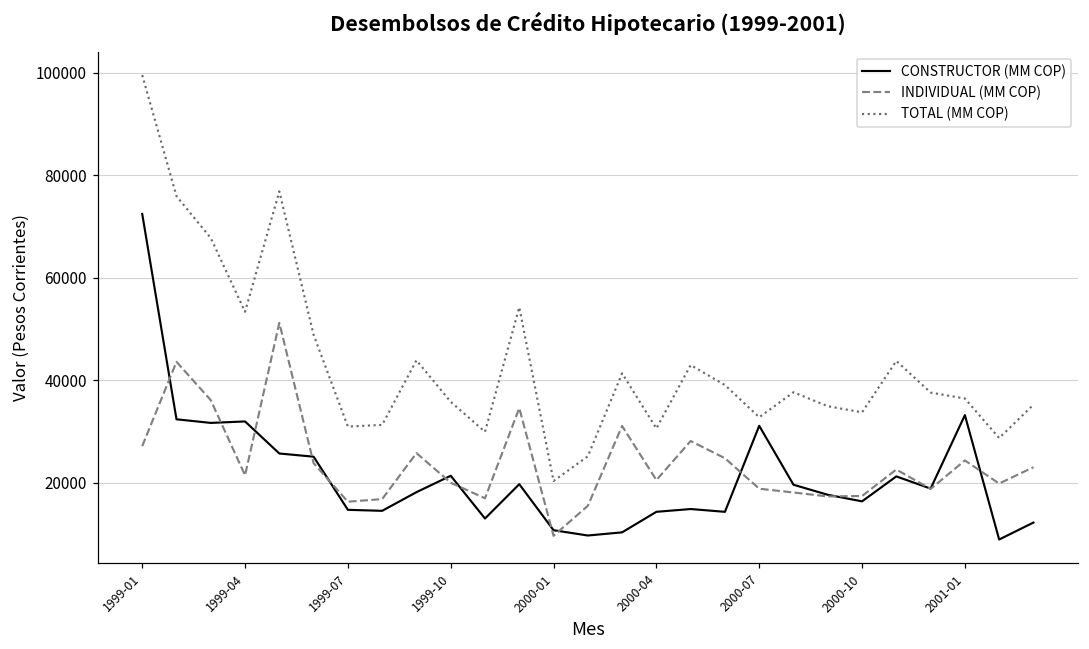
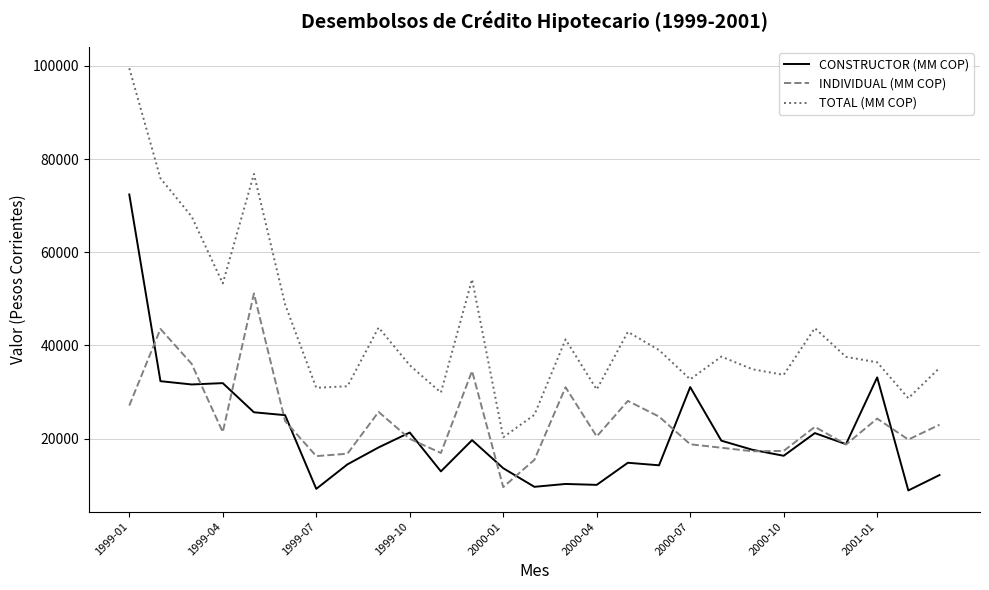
CONSTRUCTOR (MM COP), 1999-07: 15000 -> 9000
CONSTRUCTOR (MM COP), 2000-01: 11000 -> 14000
CONSTRUCTOR (MM COP), 2000-04: 14000 -> 10000
